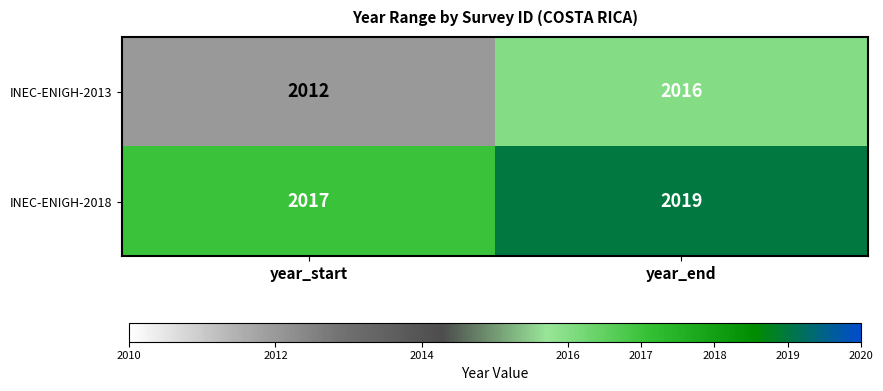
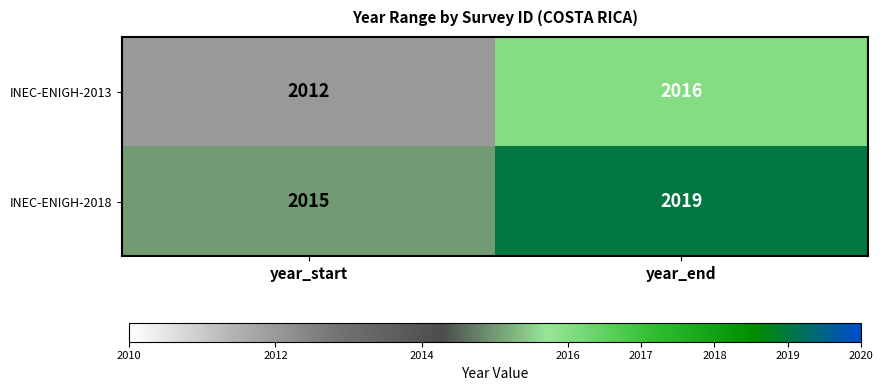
INEC-ENIGH-2018, year_start: 2017 -> 2015
